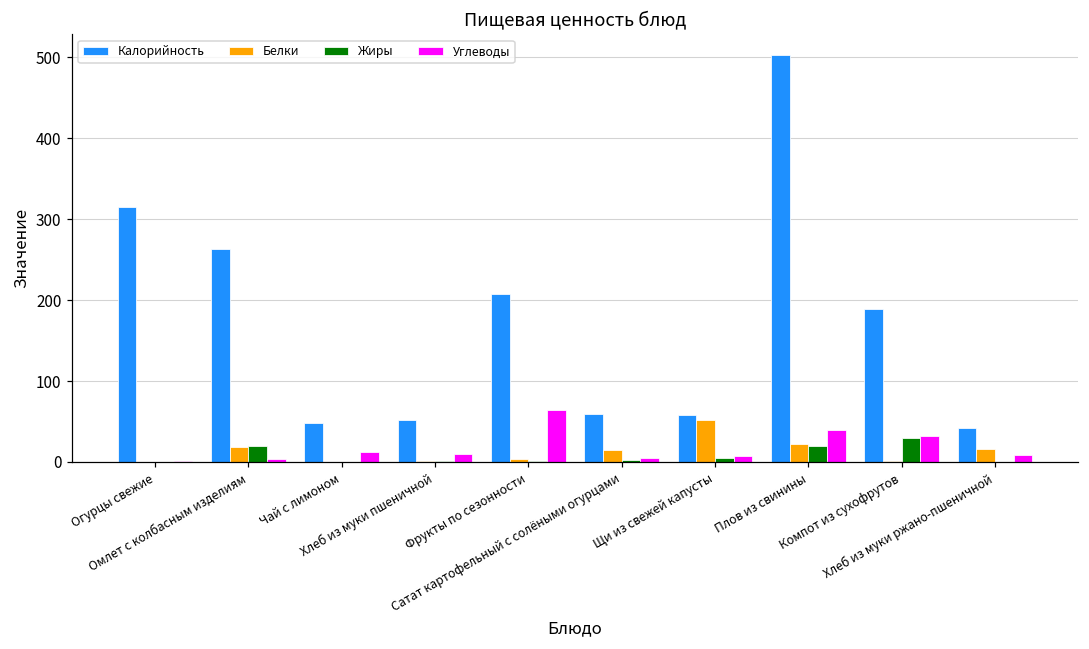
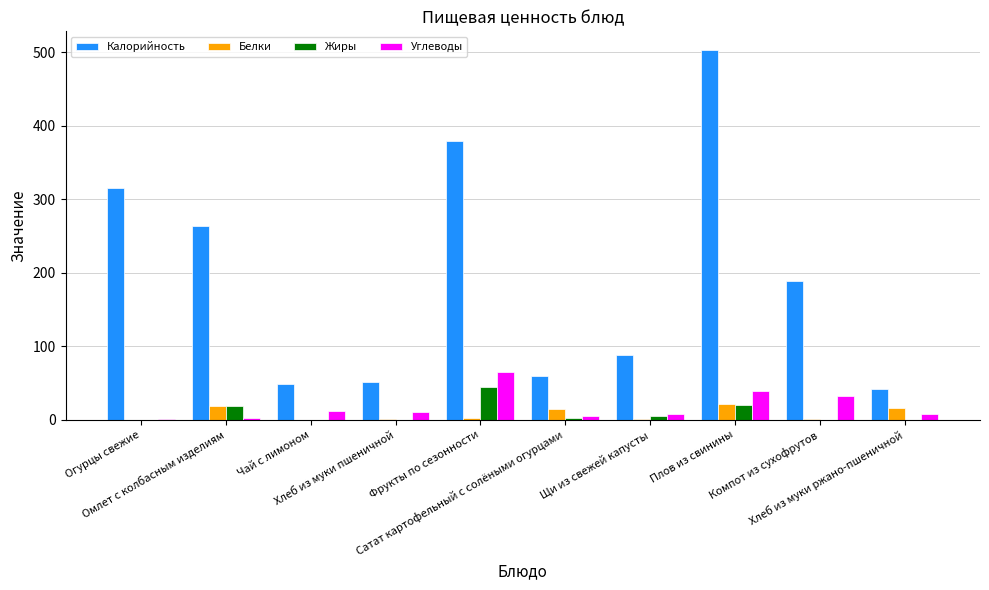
Калорийность, Фрукты по сезонности: 210 -> 380
Жиры, Фрукты по сезонности: 0 -> 40
Калорийность, Щи из свежей капусты: 60 -> 90
Белки, Щи из свежей капусты: 50 -> 0
Жиры, Компот из сухофрутов: 30 -> 0
